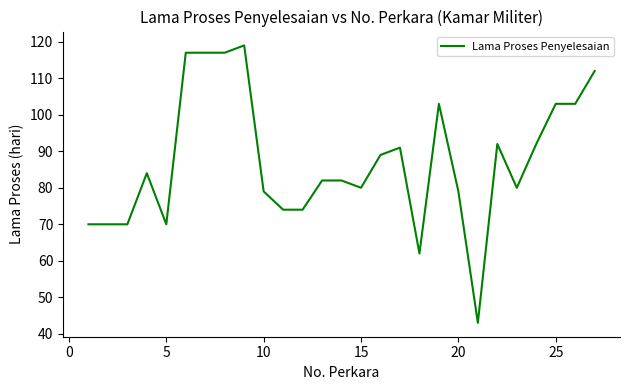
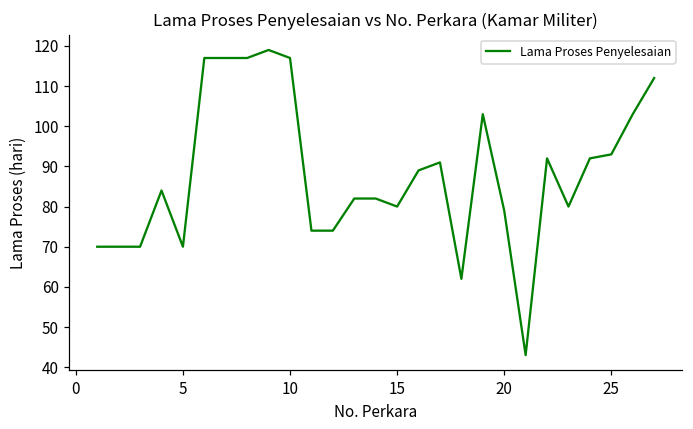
10: 79 -> 117
25: 103 -> 93
